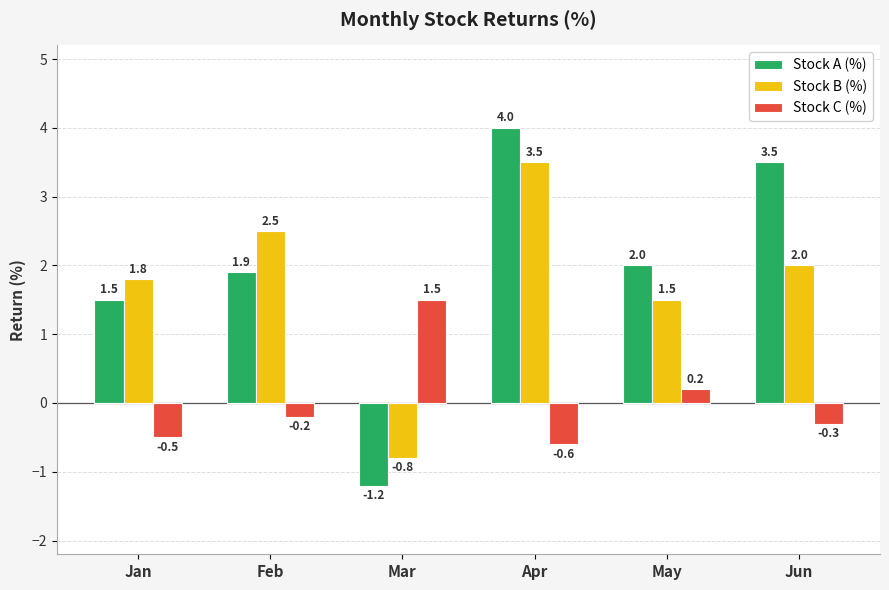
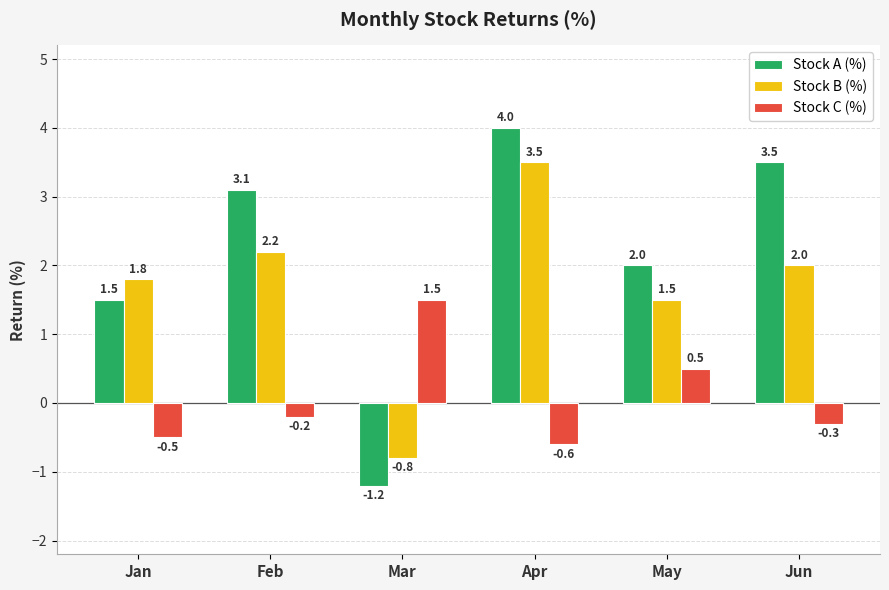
Stock A (%), Feb: 1.9 -> 3.1
Stock B (%), Feb: 2.5 -> 2.2
Stock C (%), May: 0.2 -> 0.5
